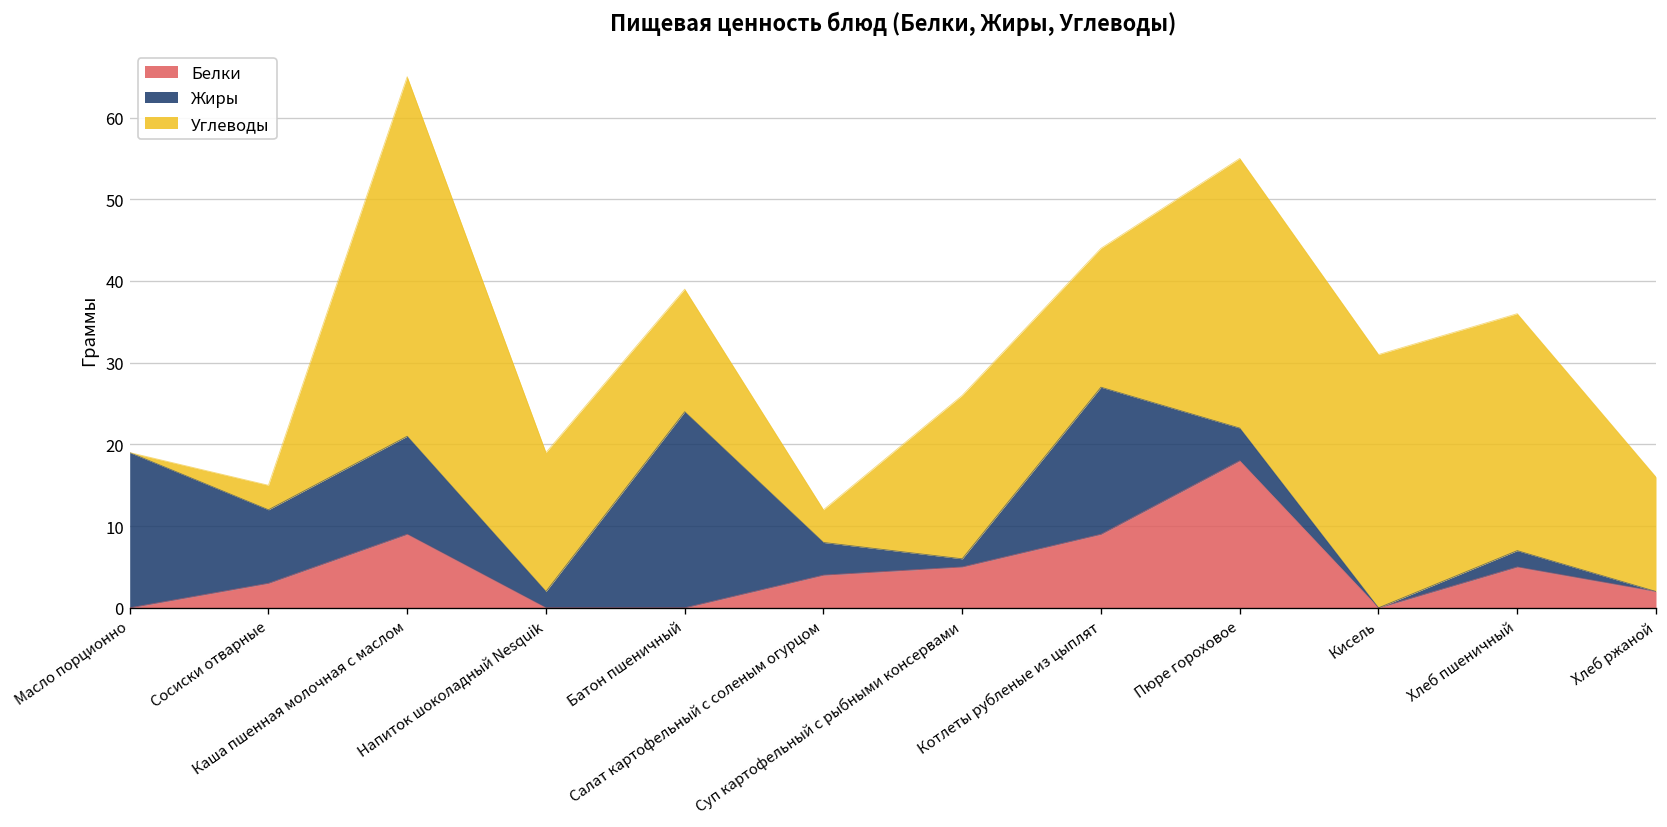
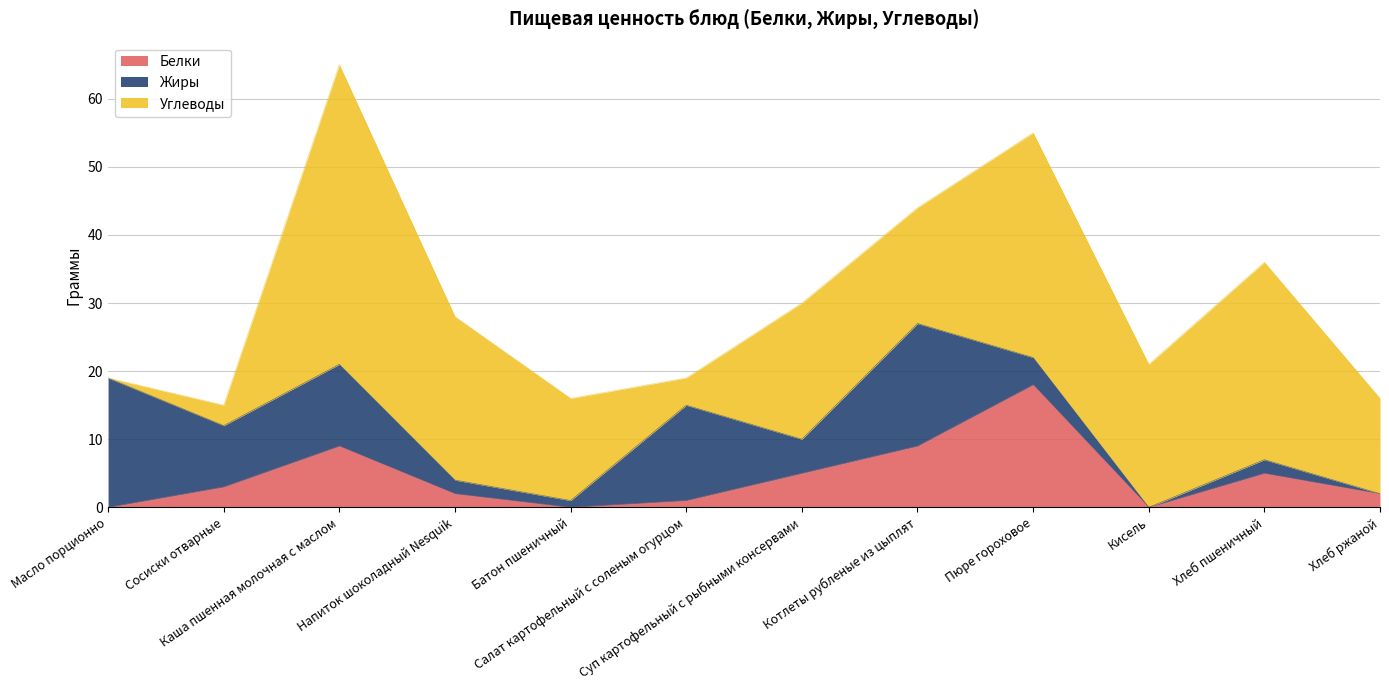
Белки, Напиток шоколадный Nesquik: 0 -> 2
Углеводы, Напиток шоколадный Nesquik: 17 -> 24
Жиры, Батон пшеничный: 24 -> 1
Белки, Салат картофельный с соленым огурцом: 4 -> 1
Жиры, Салат картофельный с соленым огурцом: 4 -> 14
Жиры, Суп картофельный с рыбными консервами: 1 -> 5
Углеводы, Кисель: 31 -> 21
